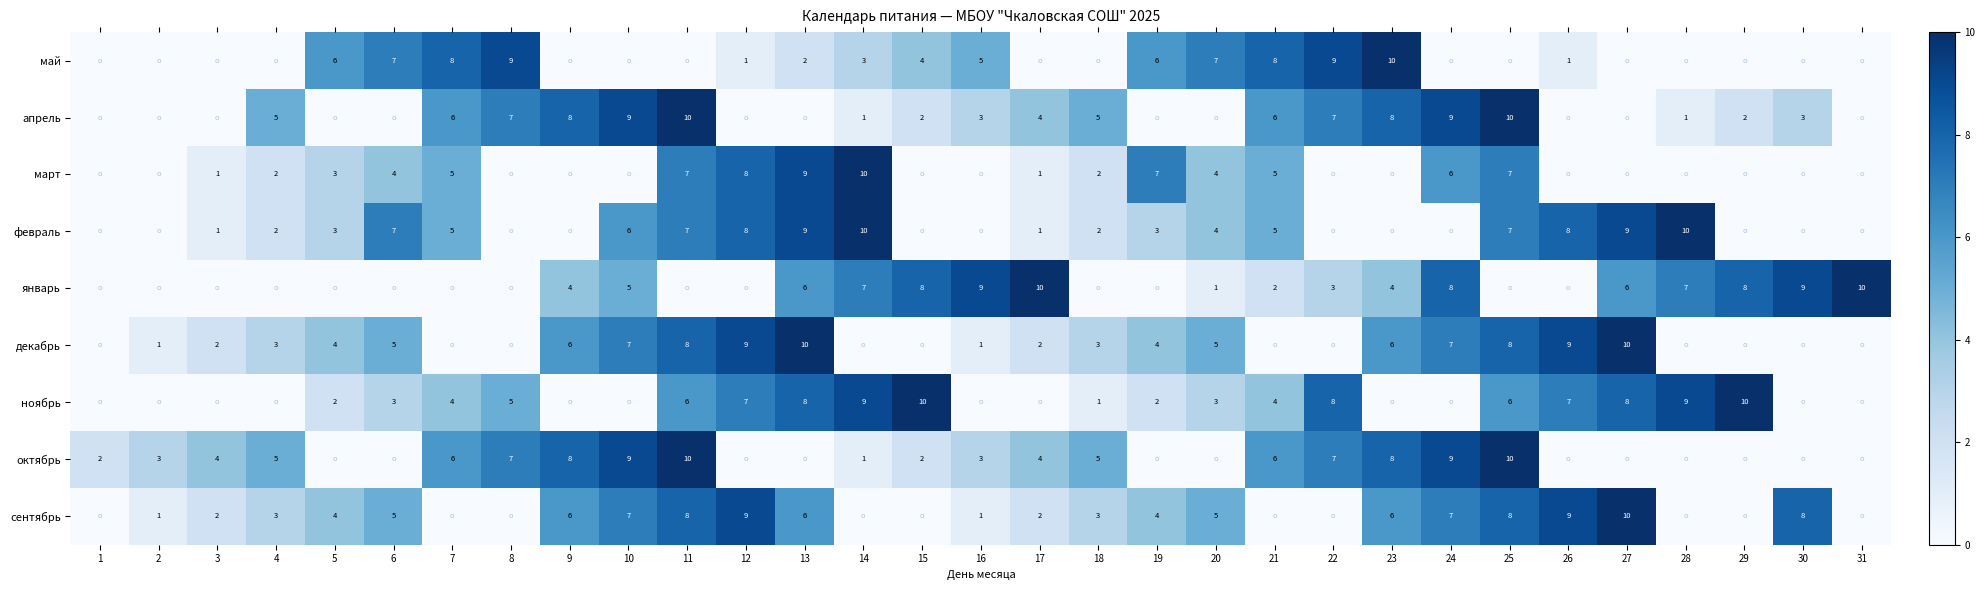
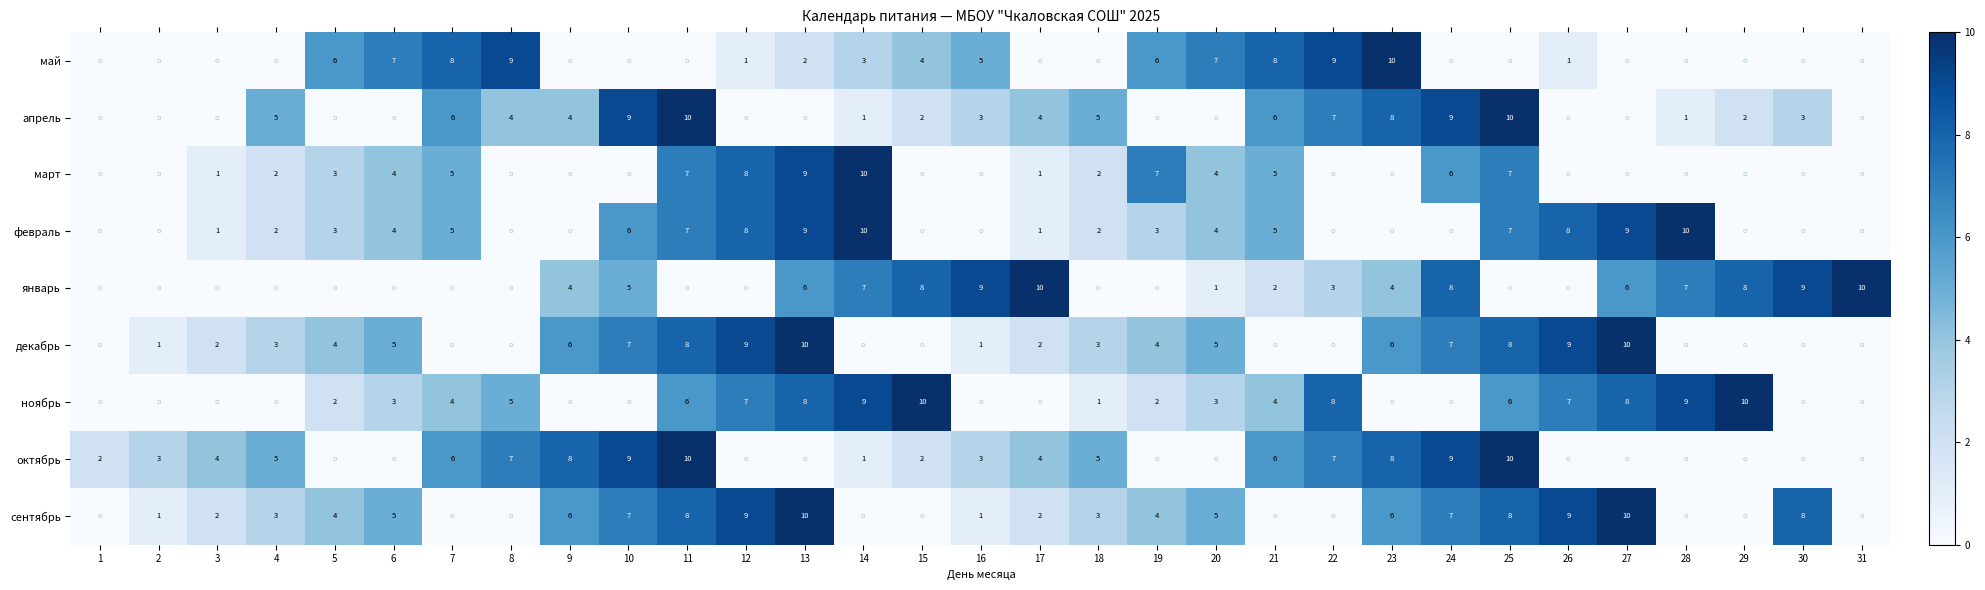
апрель, 8: 7 -> 4
апрель, 9: 8 -> 4
февраль, 6: 7 -> 4
сентябрь, 13: 6 -> 10
